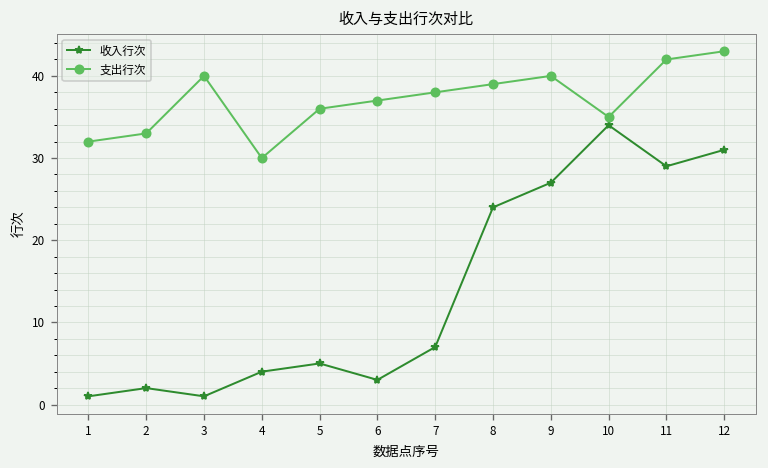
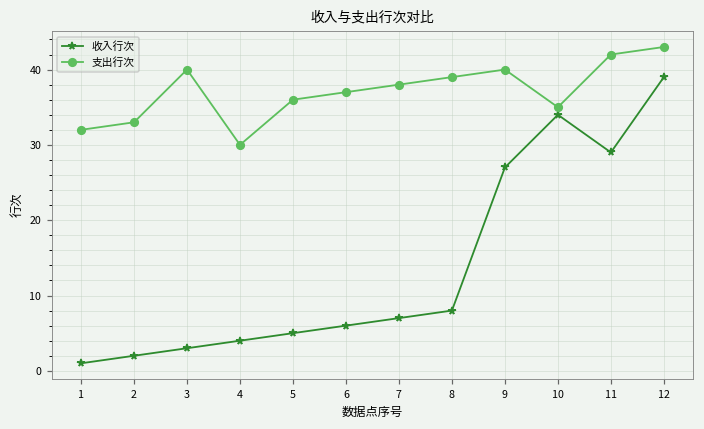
收入行次, 3: 1 -> 3
收入行次, 6: 3 -> 6
收入行次, 8: 24 -> 8
收入行次, 12: 31 -> 39
